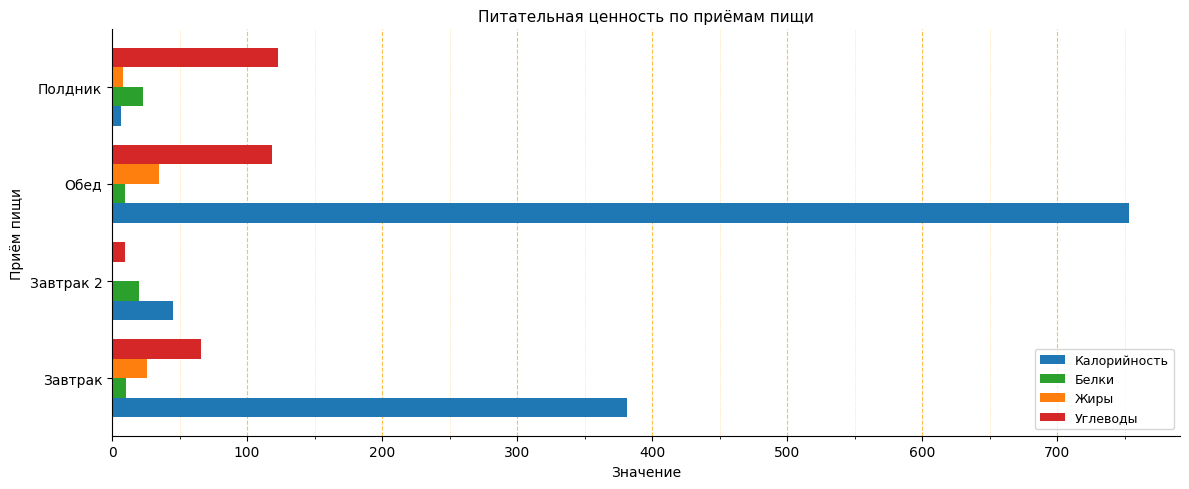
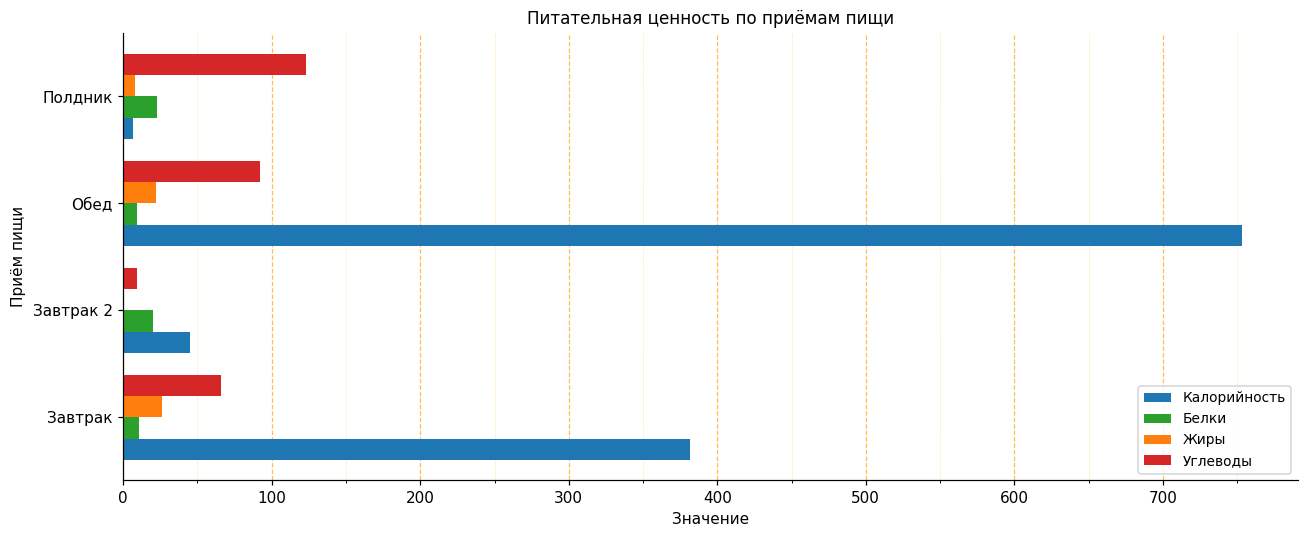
Углеводы, Обед: 119 -> 92
Жиры, Обед: 35 -> 22
